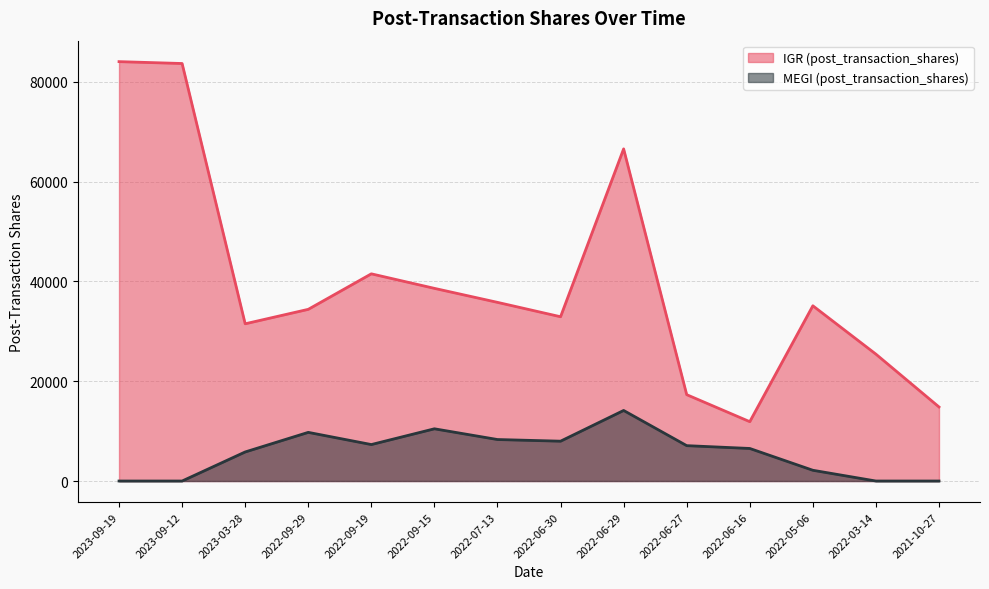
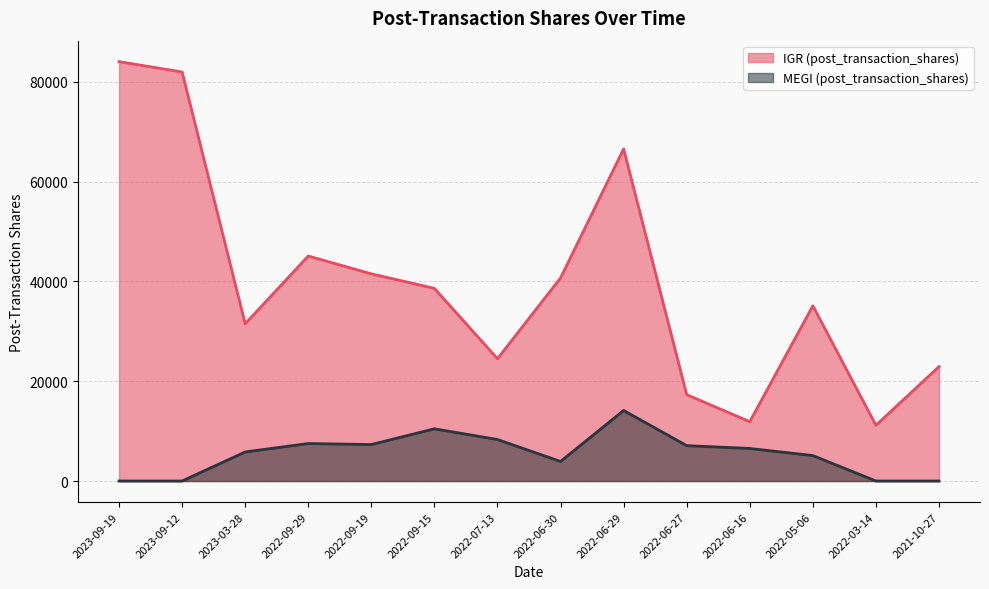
IGR (post_transaction_shares), 2023-09-12: 84000 -> 82000
IGR (post_transaction_shares), 2022-09-29: 34000 -> 45000
MEGI (post_transaction_shares), 2022-09-29: 10000 -> 8000
IGR (post_transaction_shares), 2022-07-13: 36000 -> 25000
IGR (post_transaction_shares), 2022-06-30: 33000 -> 41000
MEGI (post_transaction_shares), 2022-06-30: 8000 -> 4000
MEGI (post_transaction_shares), 2022-05-06: 2000 -> 5000
IGR (post_transaction_shares), 2022-03-14: 25000 -> 11000
IGR (post_transaction_shares), 2021-10-27: 15000 -> 23000
